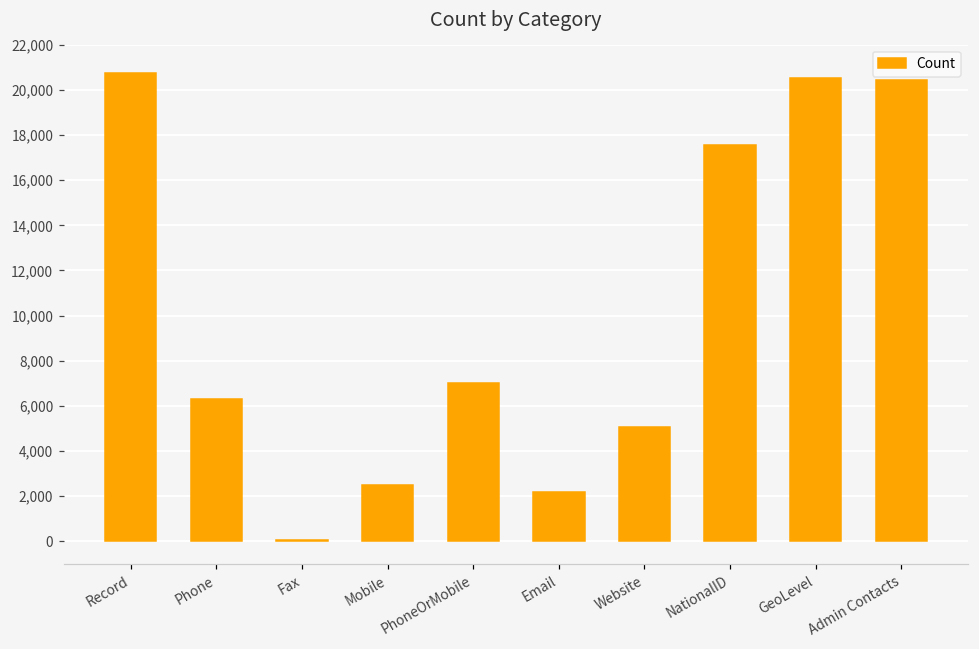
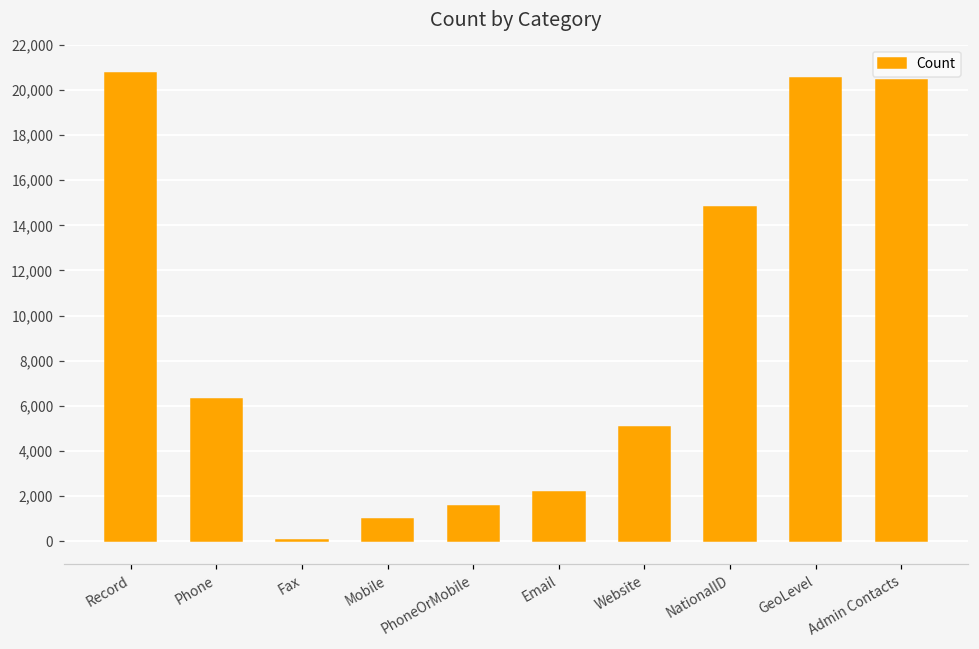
Mobile: 2,500 -> 1,000
PhoneOrMobile: 7,000 -> 1,600
NationalID: 17,600 -> 14,800
